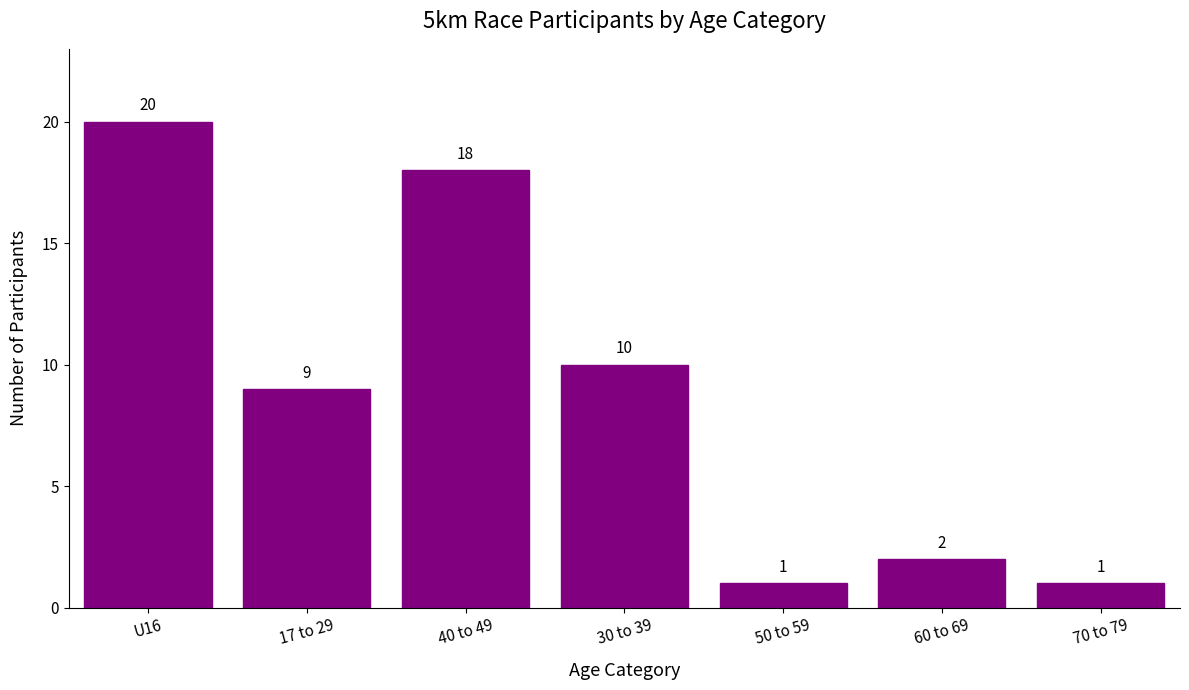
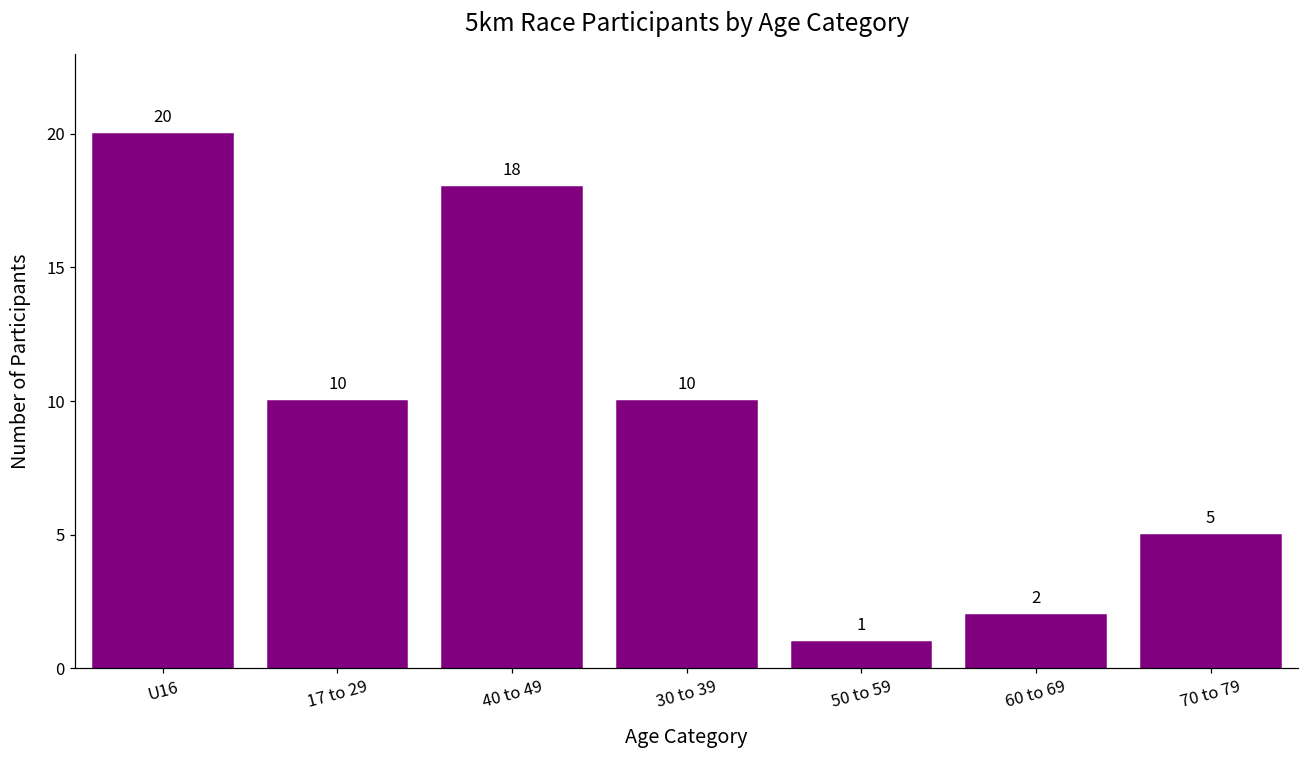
17 to 29: 9 -> 10
70 to 79: 1 -> 5
